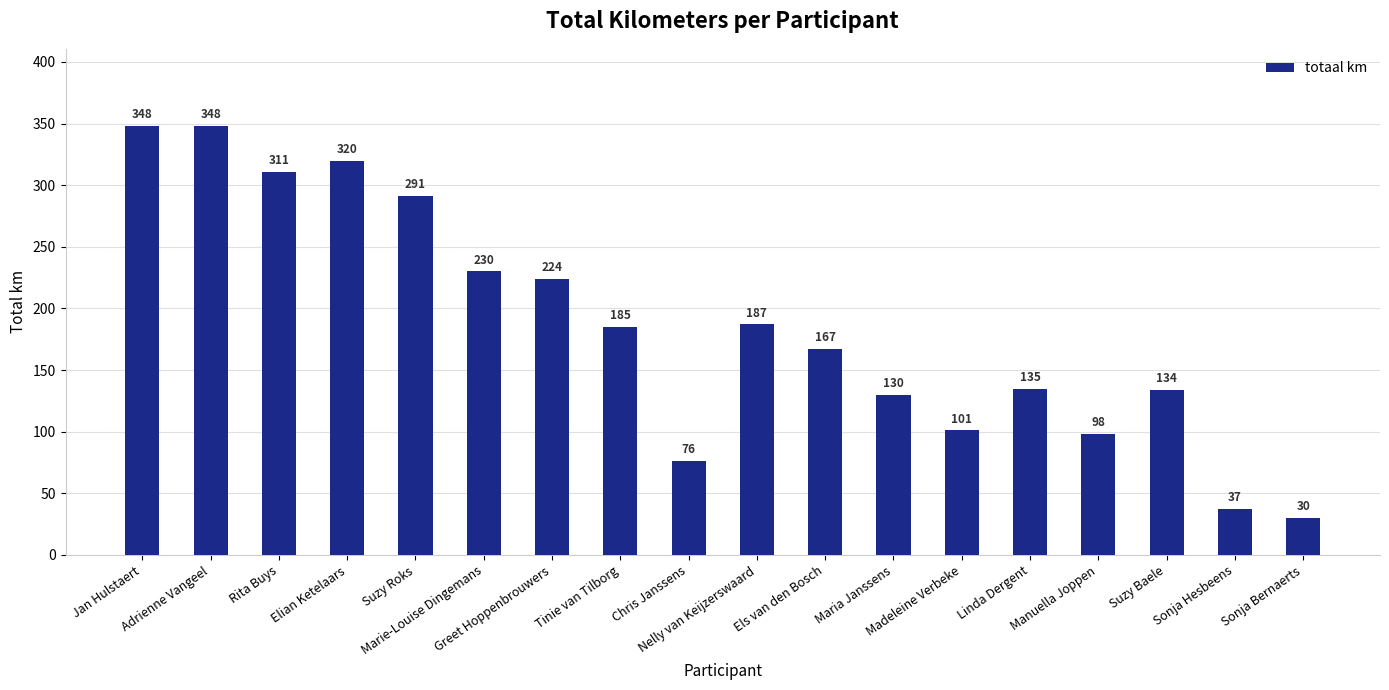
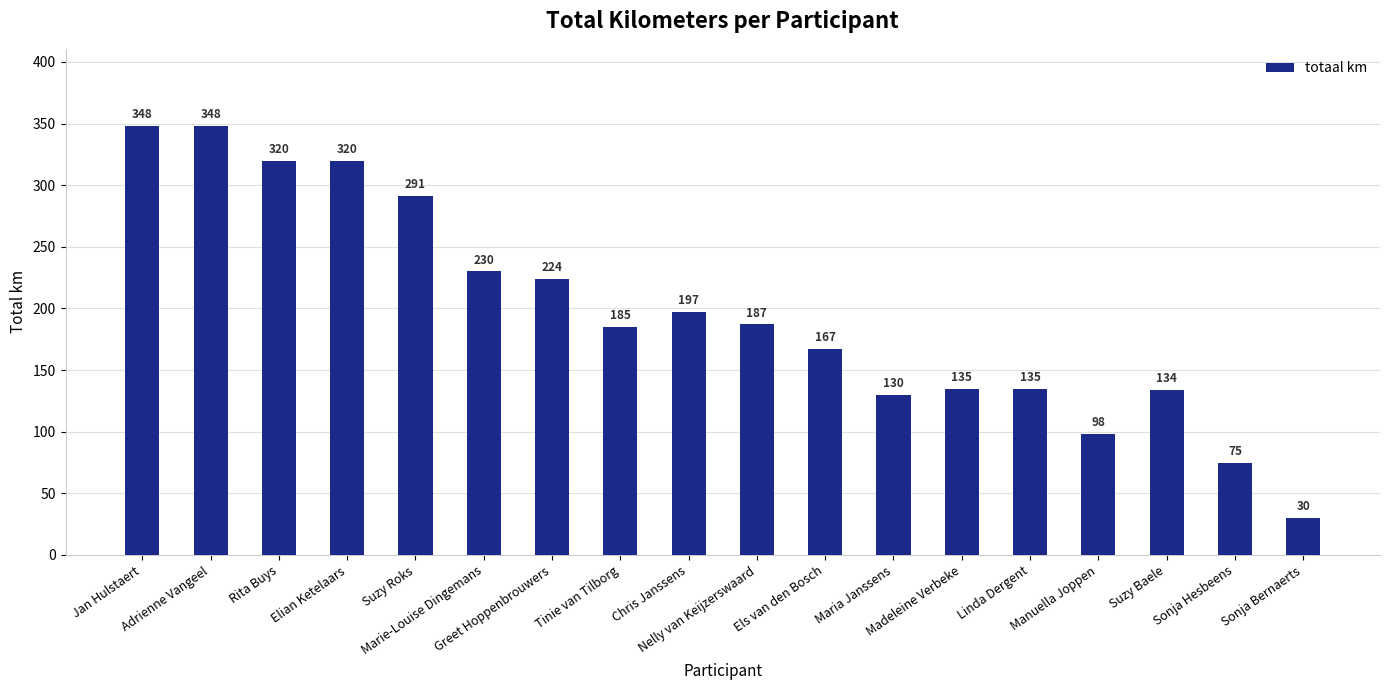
Rita Buys: 311 -> 320
Chris Janssens: 76 -> 197
Madeleine Verbeke: 101 -> 135
Sonja Hesbeens: 37 -> 75
